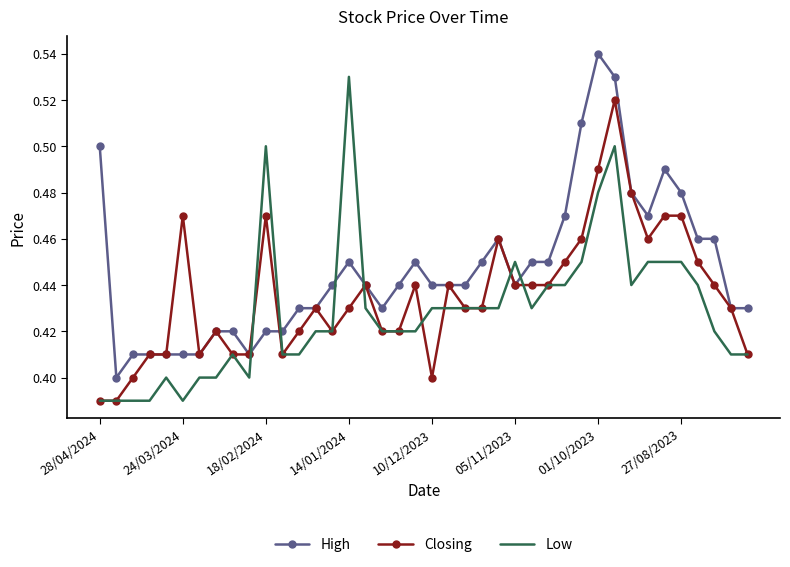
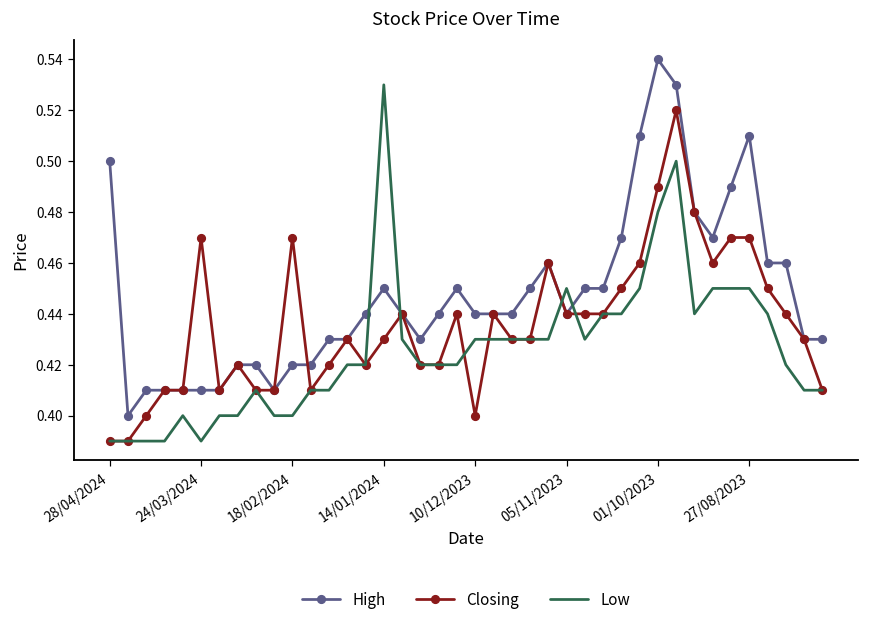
Low, 18/02/2024: 0.5 -> 0.4
High, 27/08/2023: 0.48 -> 0.51
